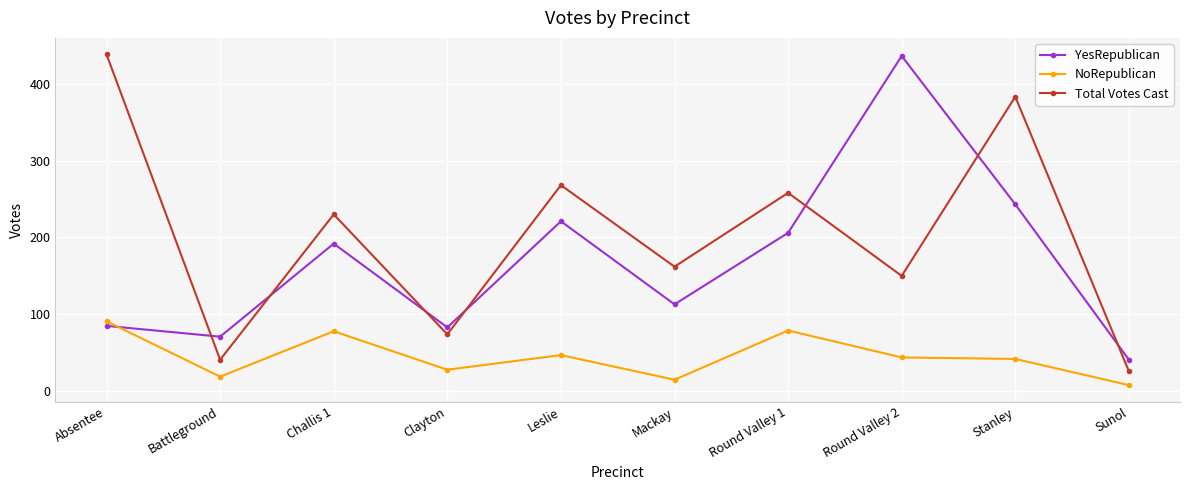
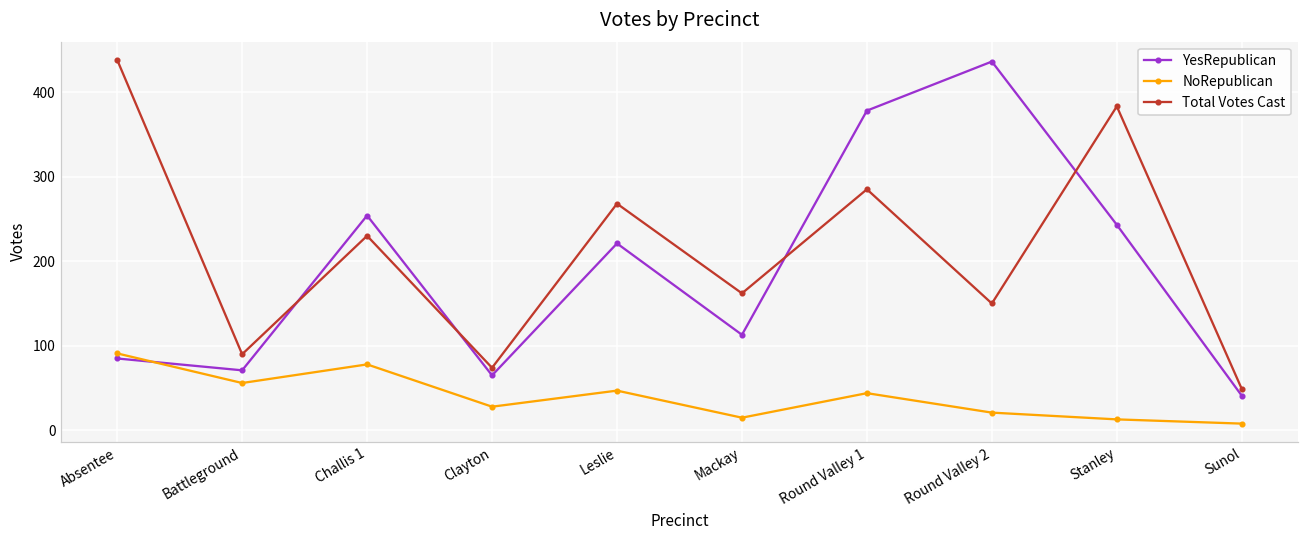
NoRepublican, Battleground: 20 -> 60
Total Votes Cast, Battleground: 40 -> 90
YesRepublican, Challis 1: 190 -> 250
YesRepublican, Clayton: 80 -> 70
YesRepublican, Round Valley 1: 210 -> 380
NoRepublican, Round Valley 1: 80 -> 40
Total Votes Cast, Round Valley 1: 260 -> 290
NoRepublican, Round Valley 2: 40 -> 20
NoRepublican, Stanley: 40 -> 10
Total Votes Cast, Sunol: 30 -> 50
